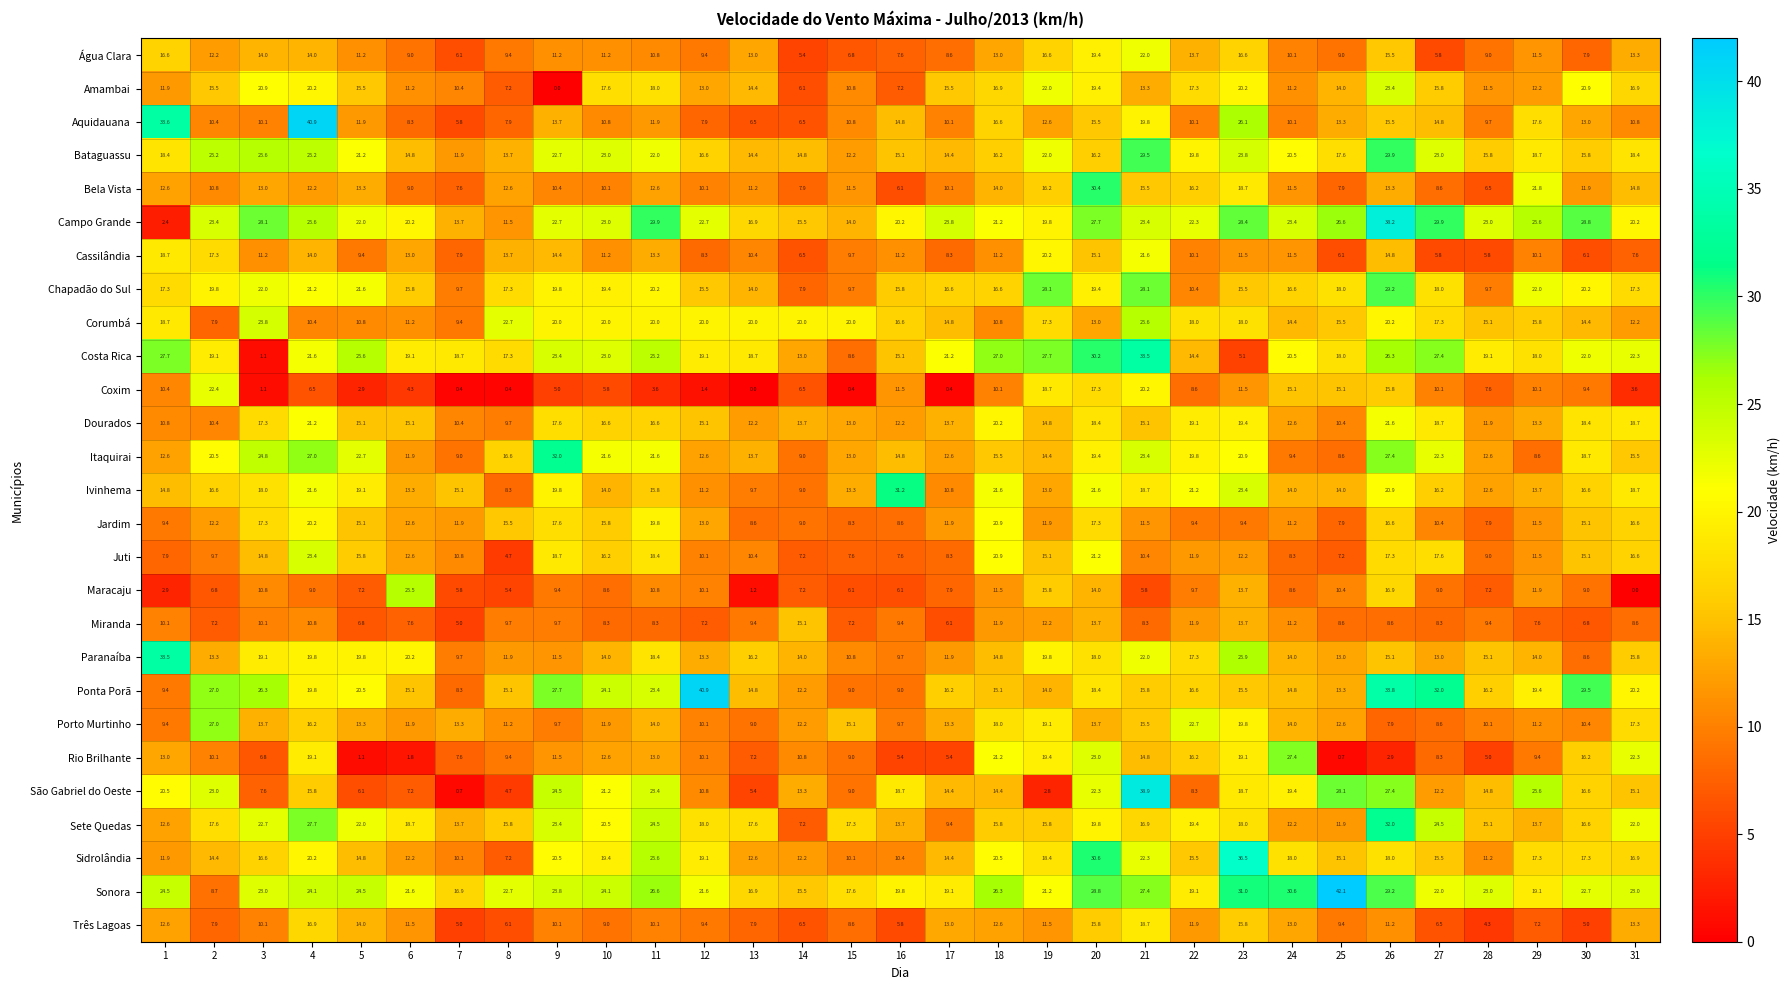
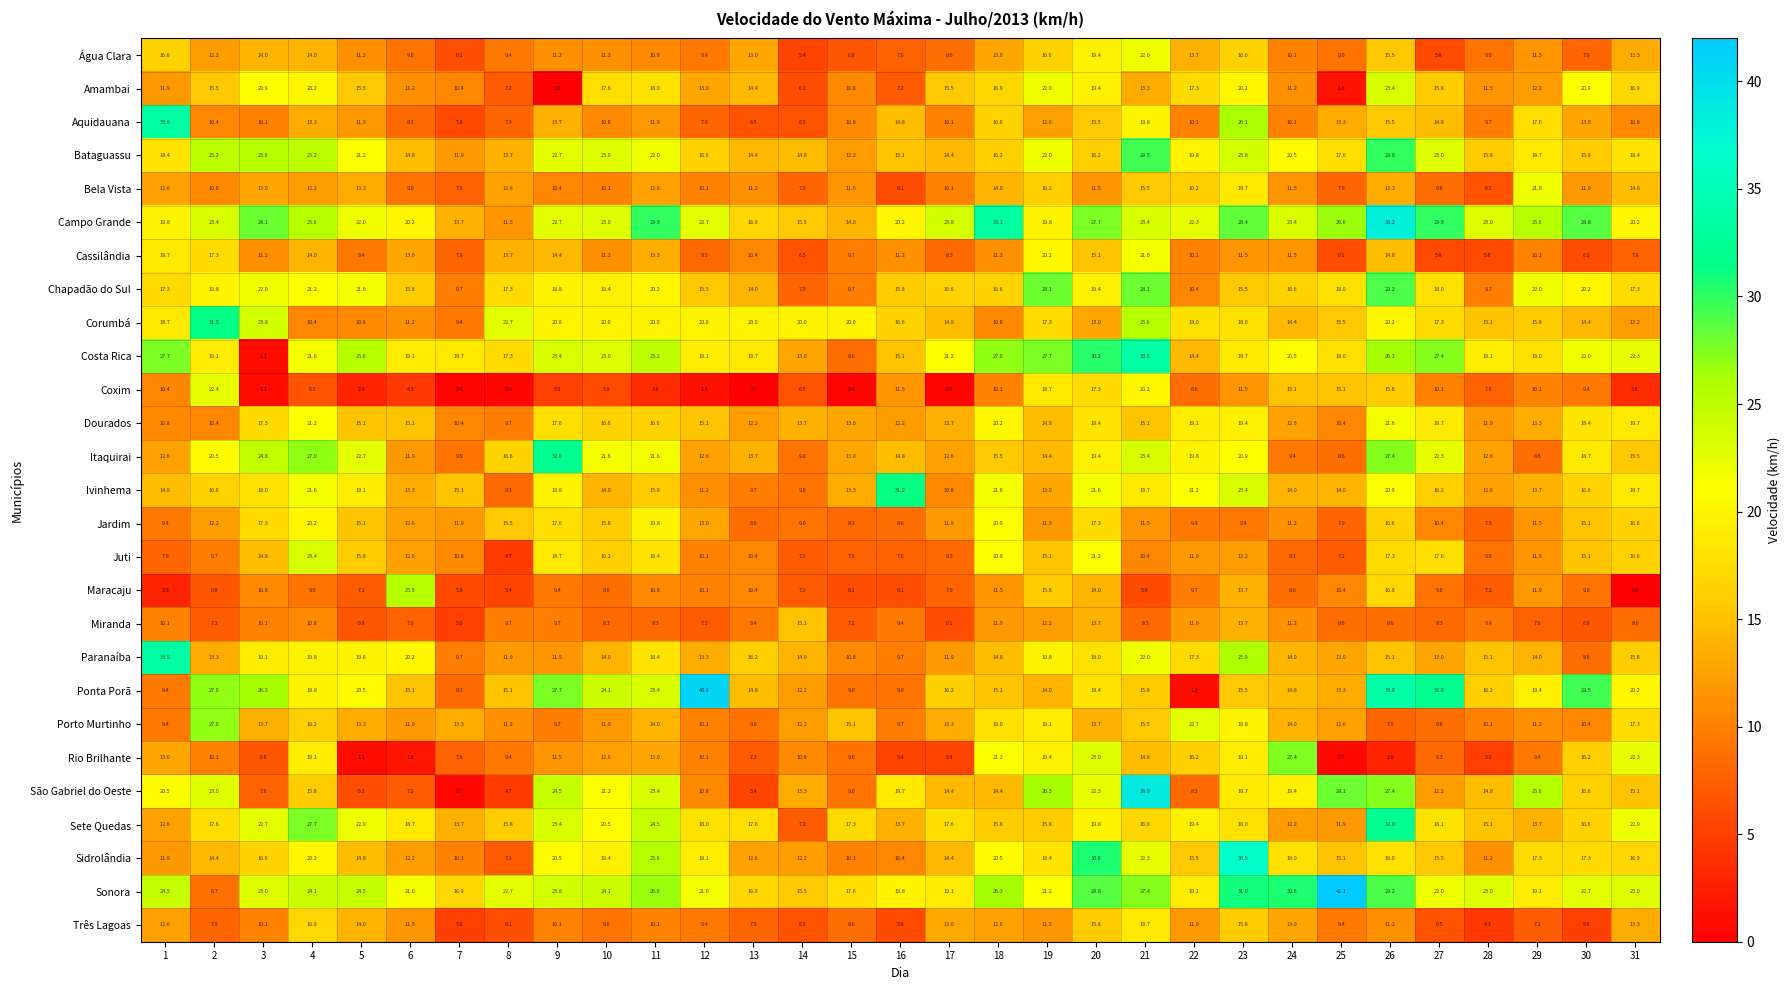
Amambai, 25: 14.0 -> 1.6
Aquidauana, 4: 40.9 -> 13.3
Bela Vista, 20: 30.4 -> 11.5
Campo Grande, 1: 2.4 -> 19.8
Campo Grande, 18: 21.2 -> 33.1
Corumbá, 2: 7.9 -> 31.5
Costa Rica, 23: 5.1 -> 18.7
Maracaju, 13: 1.2 -> 10.4
Ponta Porã, 22: 16.6 -> 1.2
São Gabriel do Oeste, 19: 2.8 -> 26.3
Sete Quedas, 17: 9.4 -> 17.6
Sete Quedas, 27: 24.5 -> 18.1
